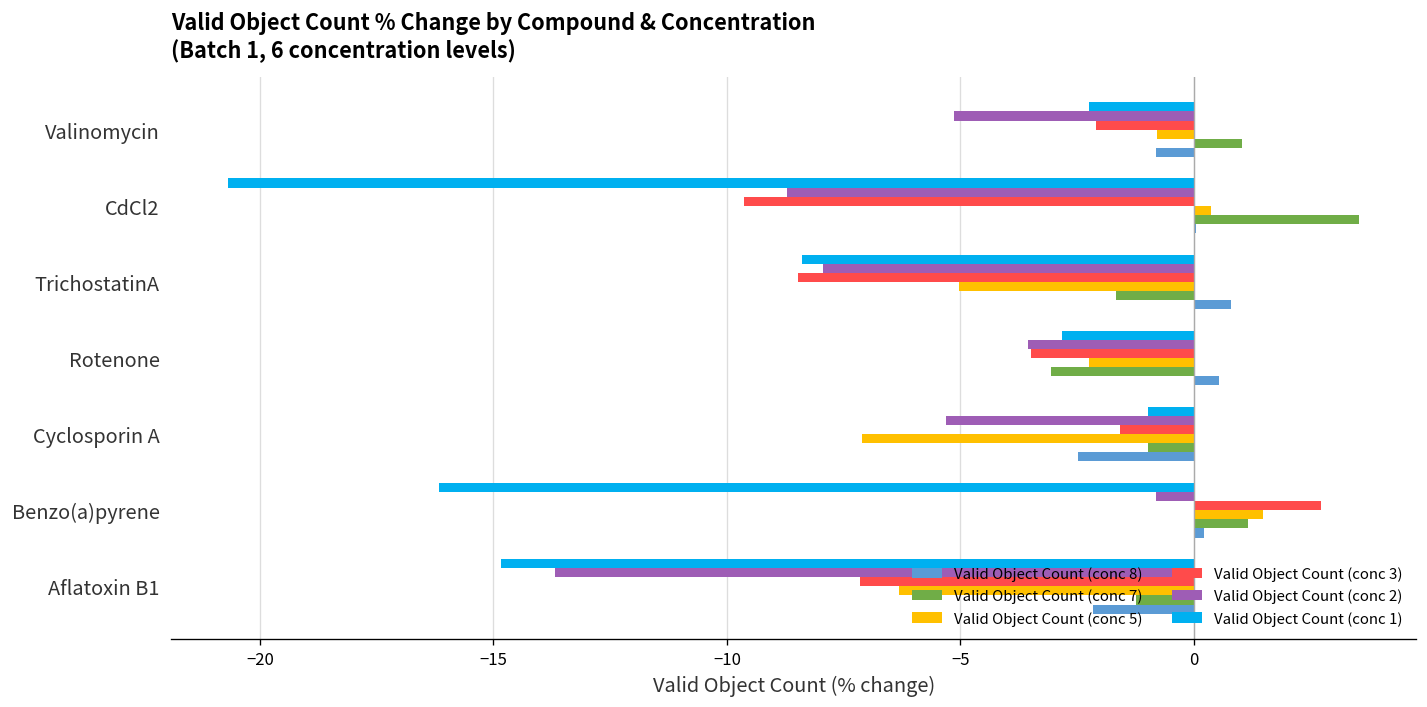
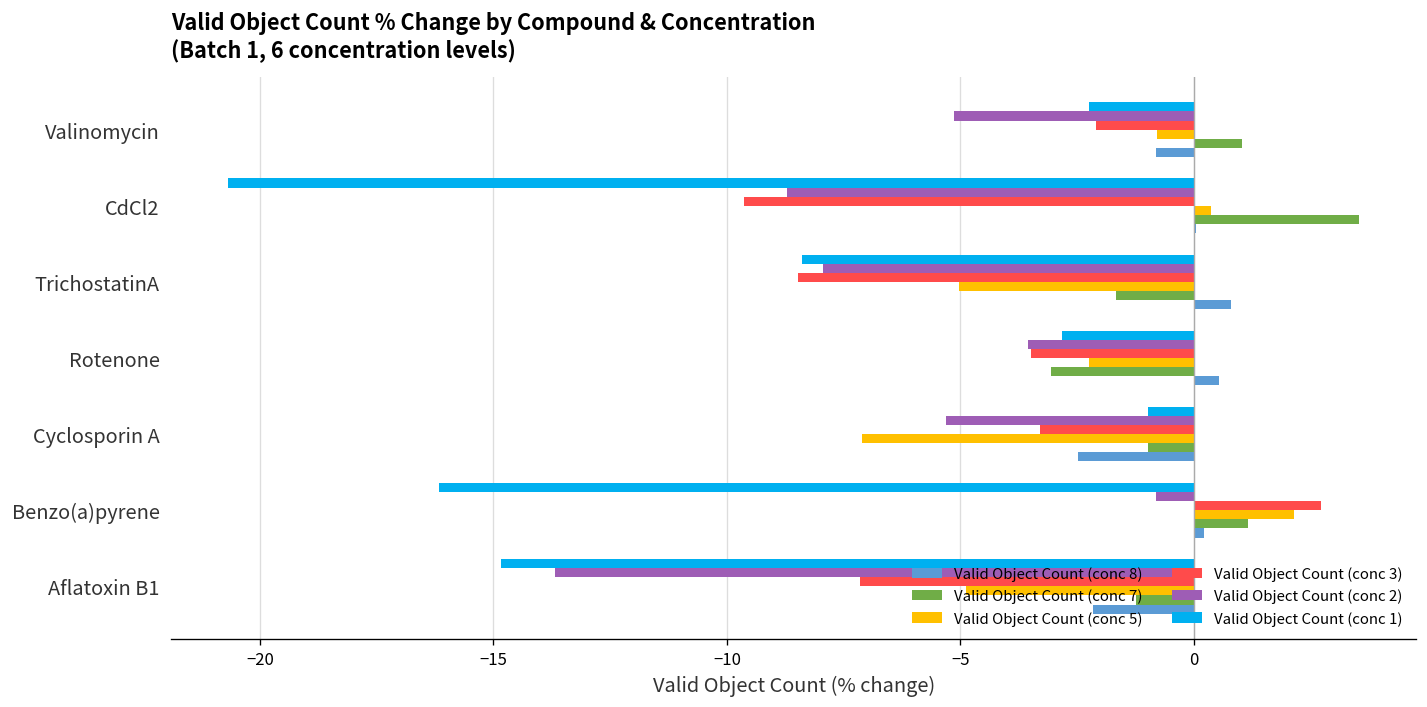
Valid Object Count (conc 3), Cyclosporin A: -1.6 -> -3.3
Valid Object Count (conc 5), Benzo(a)pyrene: 1.5 -> 2.2
Valid Object Count (conc 5), Aflatoxin B1: -6.3 -> -4.9
